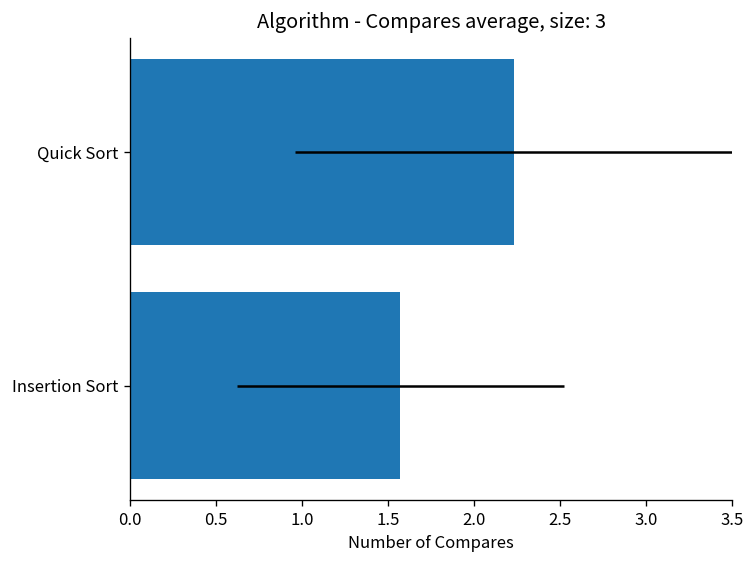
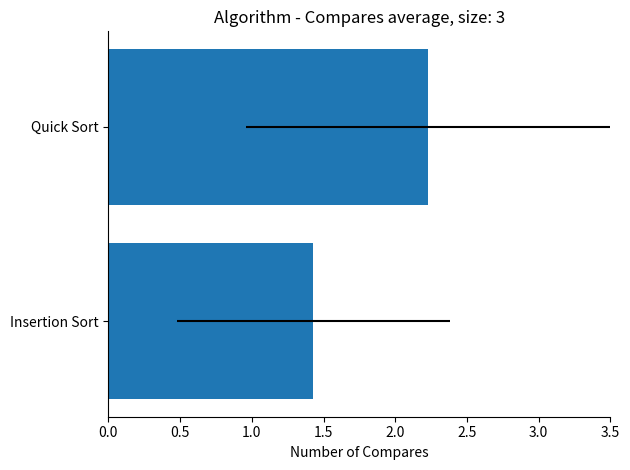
Insertion Sort: 1.57 -> 1.43
